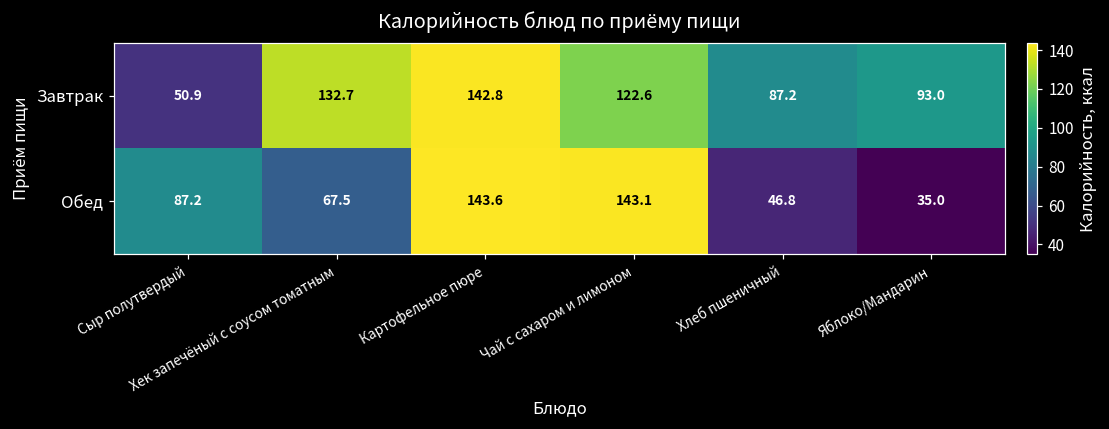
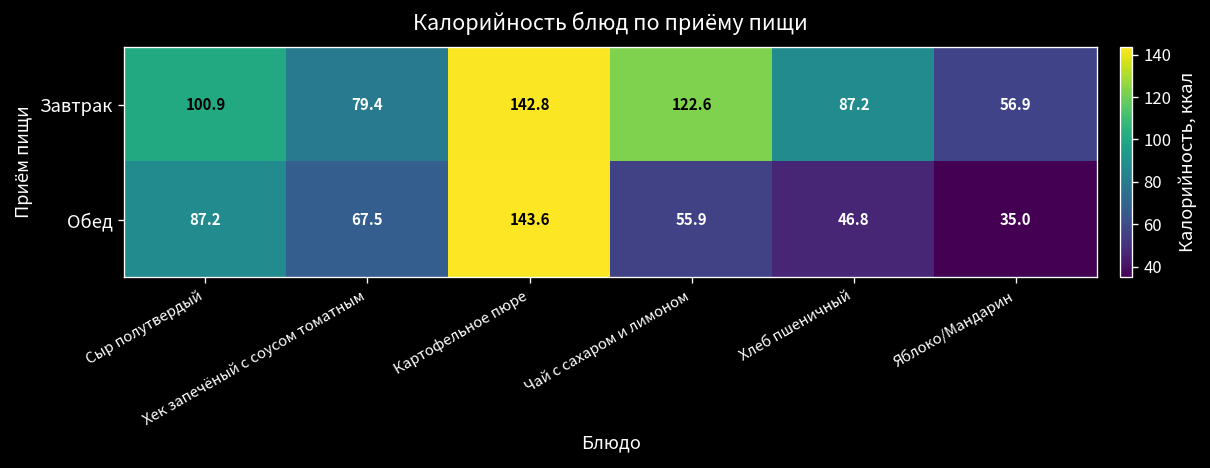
Завтрак, Сыр полутвердый: 50.9 -> 100.9
Завтрак, Хек запечёный с соусом томатным: 132.7 -> 79.4
Завтрак, Яблоко/Мандарин: 93.0 -> 56.9
Обед, Чай с сахаром и лимоном: 143.1 -> 55.9
